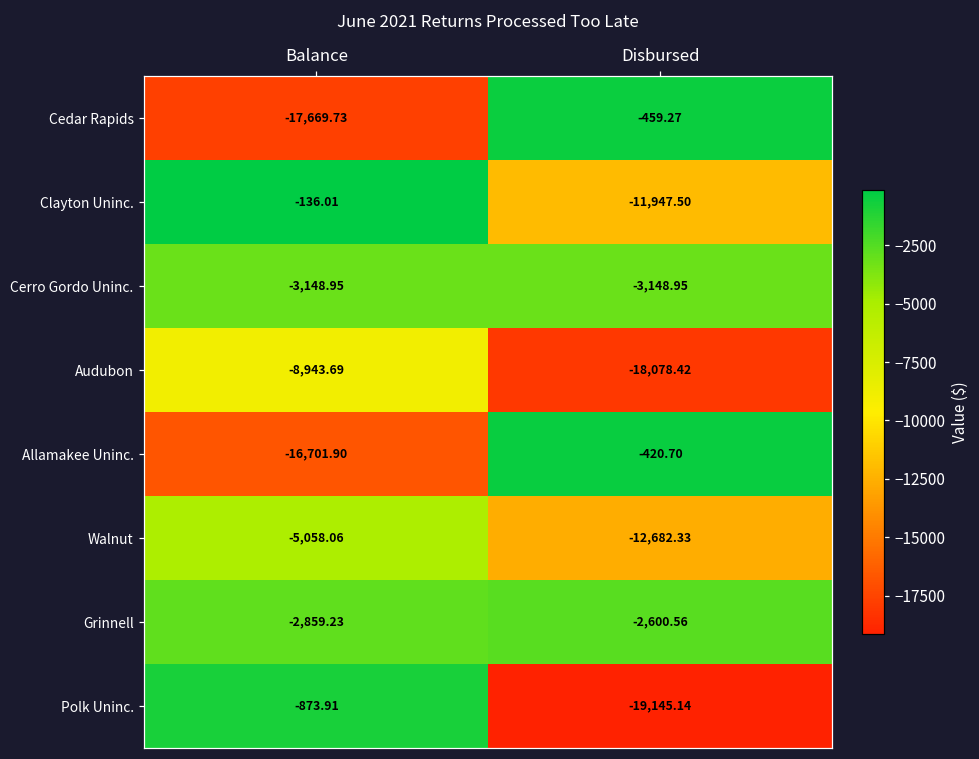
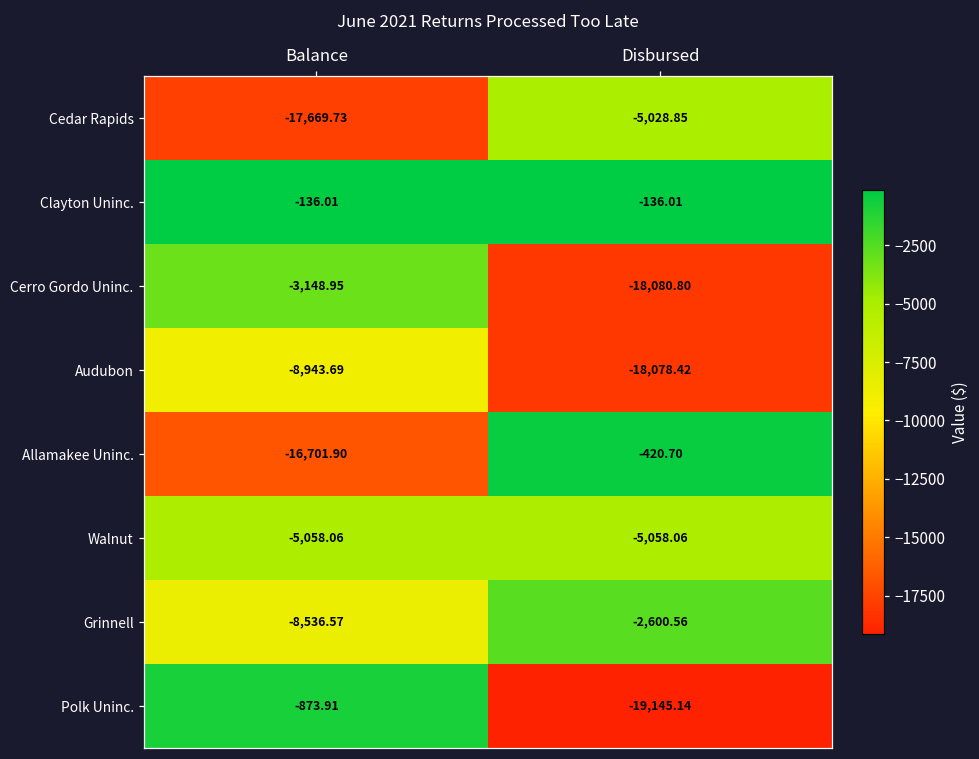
Cedar Rapids, Disbursed: -459.27 -> -5,028.85
Clayton Uninc., Disbursed: -11,947.50 -> -136.01
Cerro Gordo Uninc., Disbursed: -3,148.95 -> -18,080.80
Walnut, Disbursed: -12,682.33 -> -5,058.06
Grinnell, Balance: -2,859.23 -> -8,536.57
